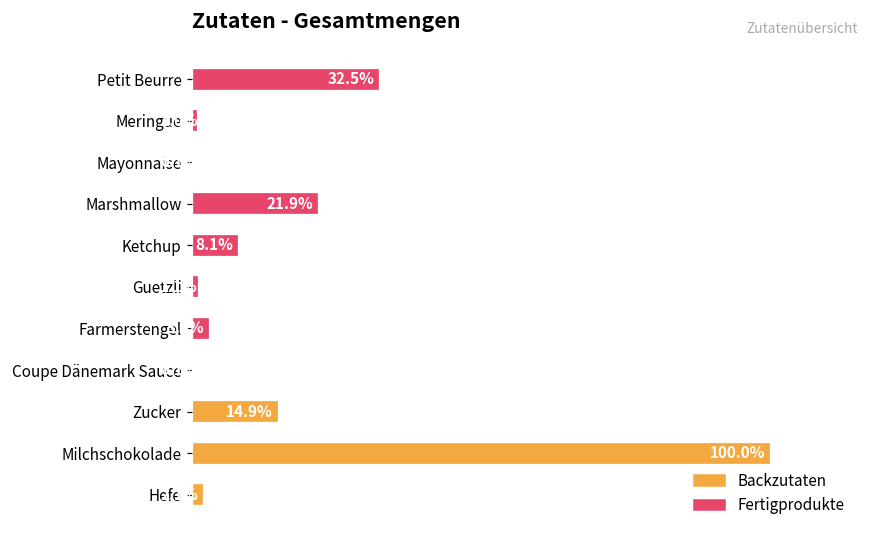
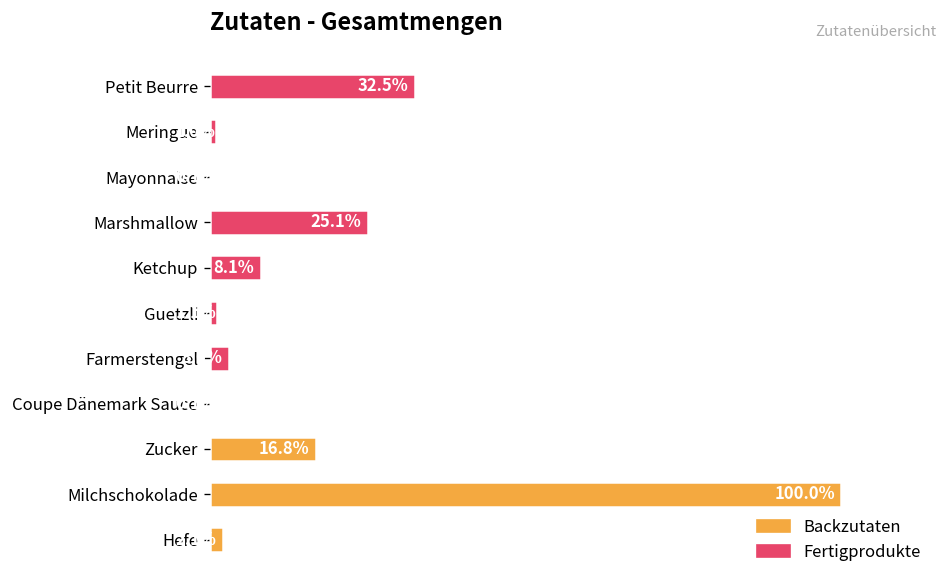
Marshmallow: 21.9% -> 25.1%
Zucker: 14.9% -> 16.8%
